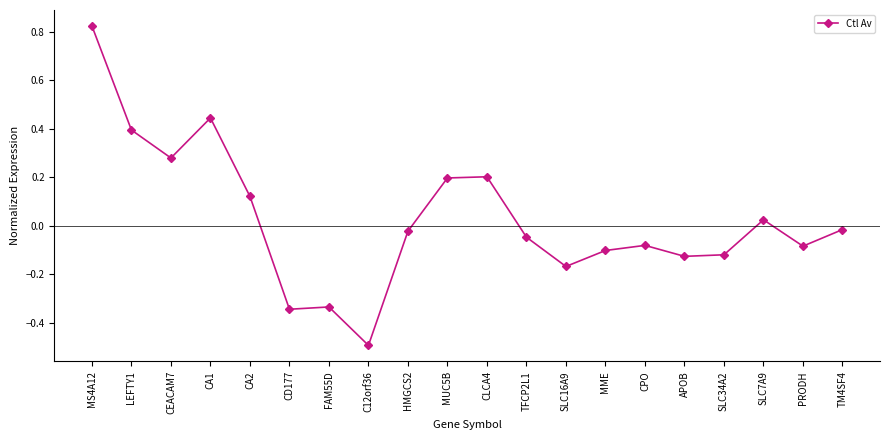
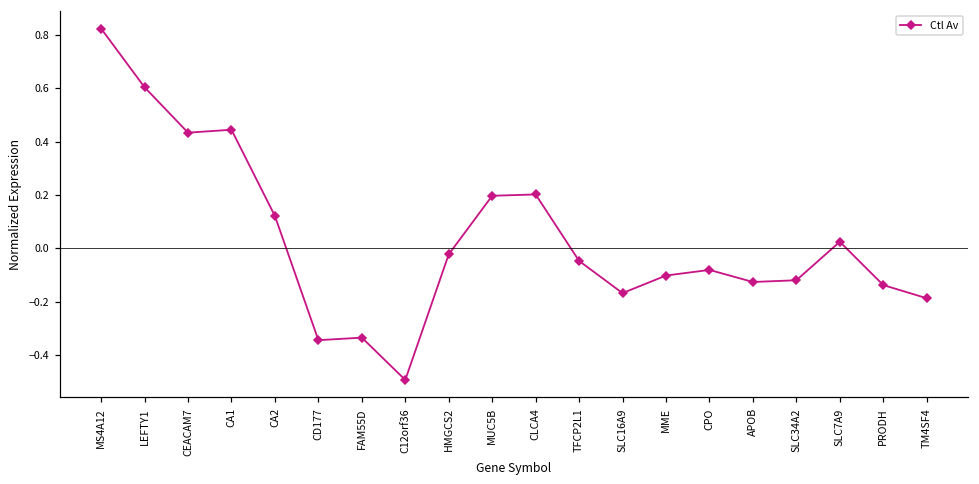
LEFTY1: 0.40 -> 0.60
CEACAM7: 0.28 -> 0.43
PRODH: -0.08 -> -0.14
TM4SF4: -0.02 -> -0.19
